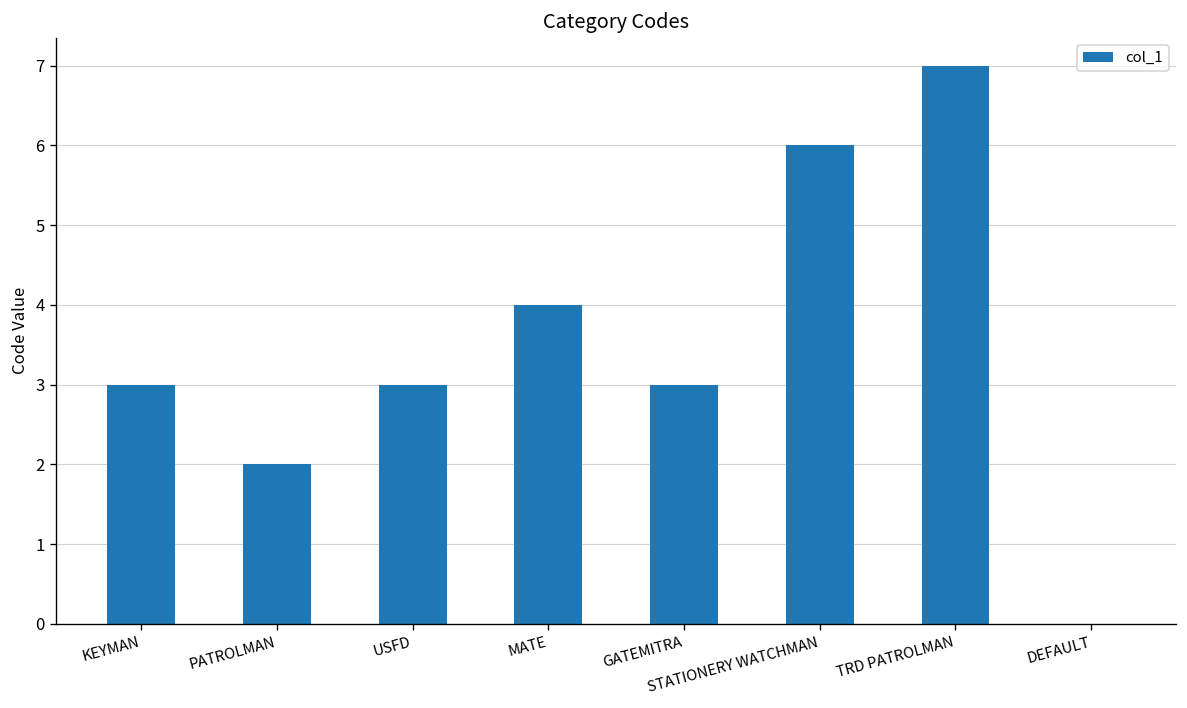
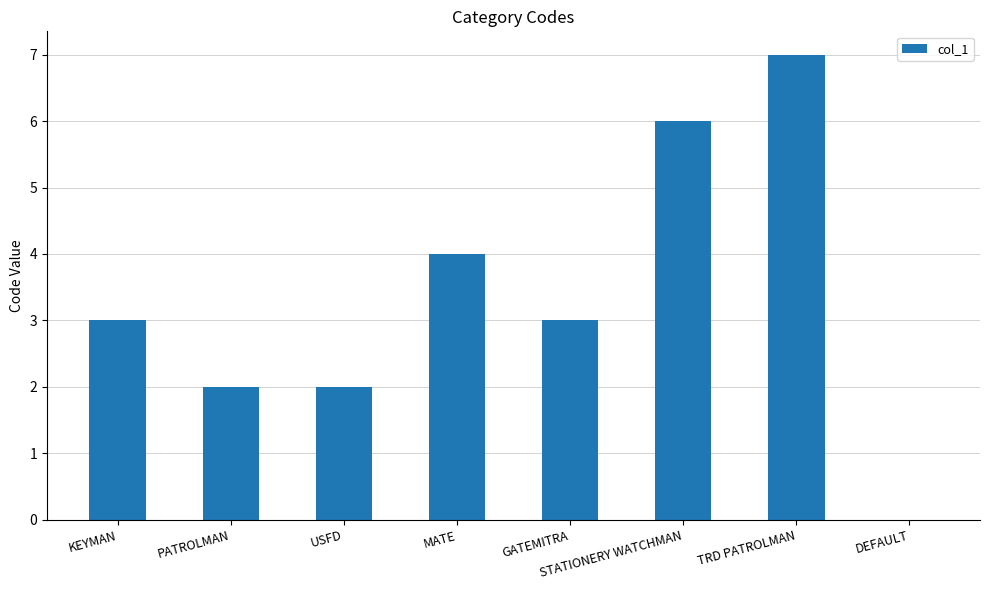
USFD: 3 -> 2
